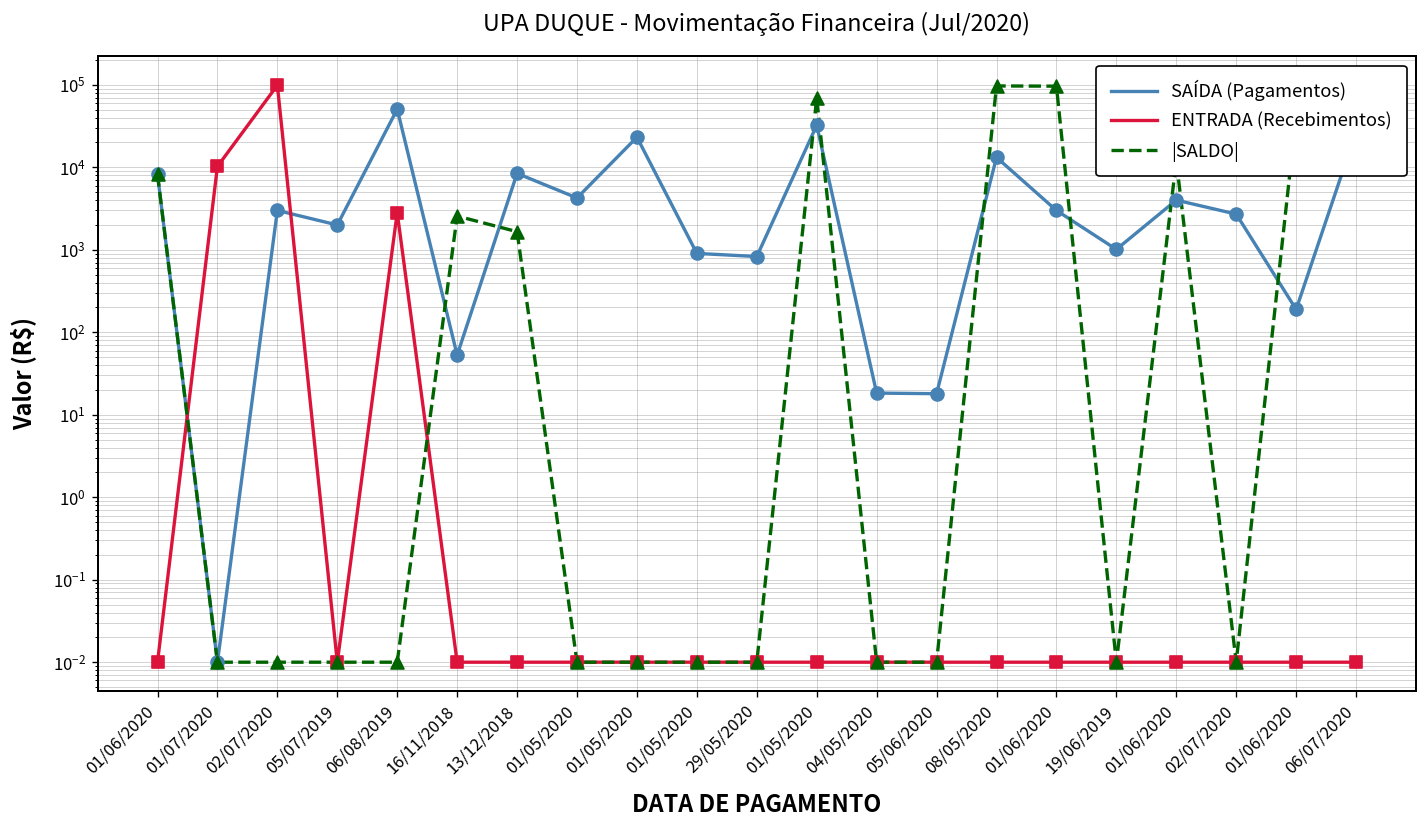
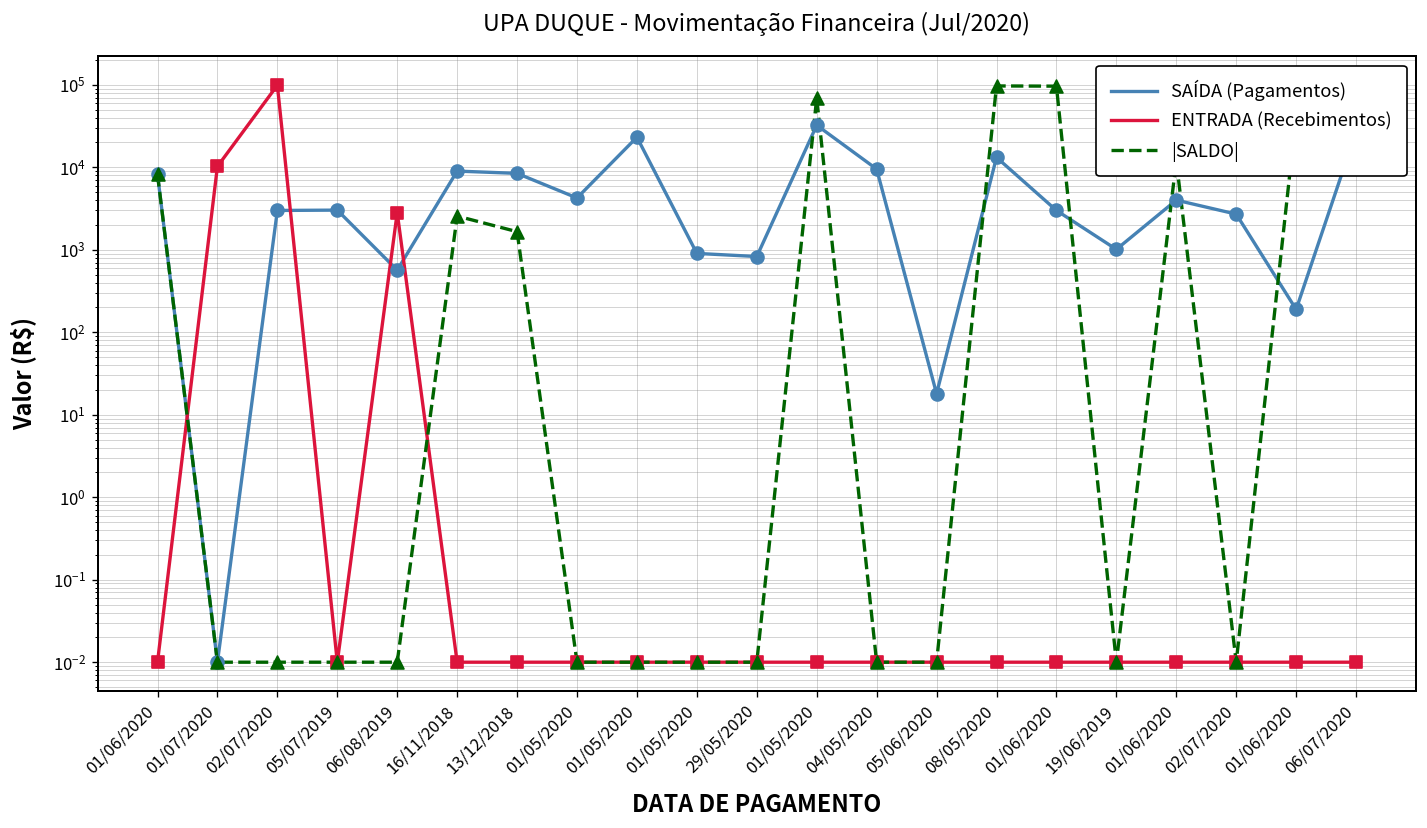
SAÍDA (Pagamentos), 05/07/2019: 2000 -> 3000
SAÍDA (Pagamentos), 06/08/2019: 50000 -> 600
SAÍDA (Pagamentos), 16/11/2018: 50 -> 9000
SAÍDA (Pagamentos), 04/05/2020: 18 -> 10000
